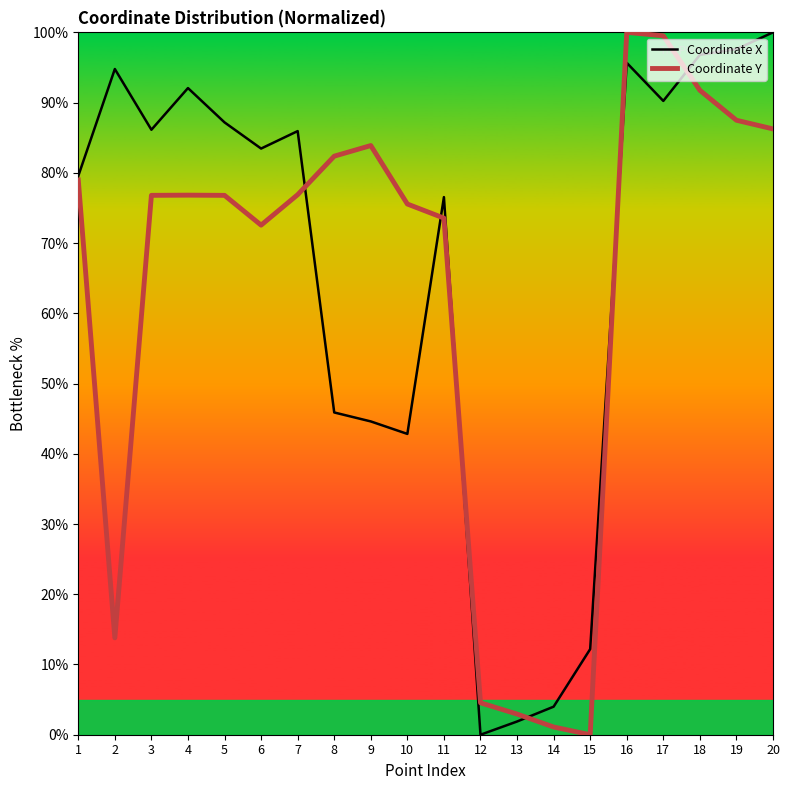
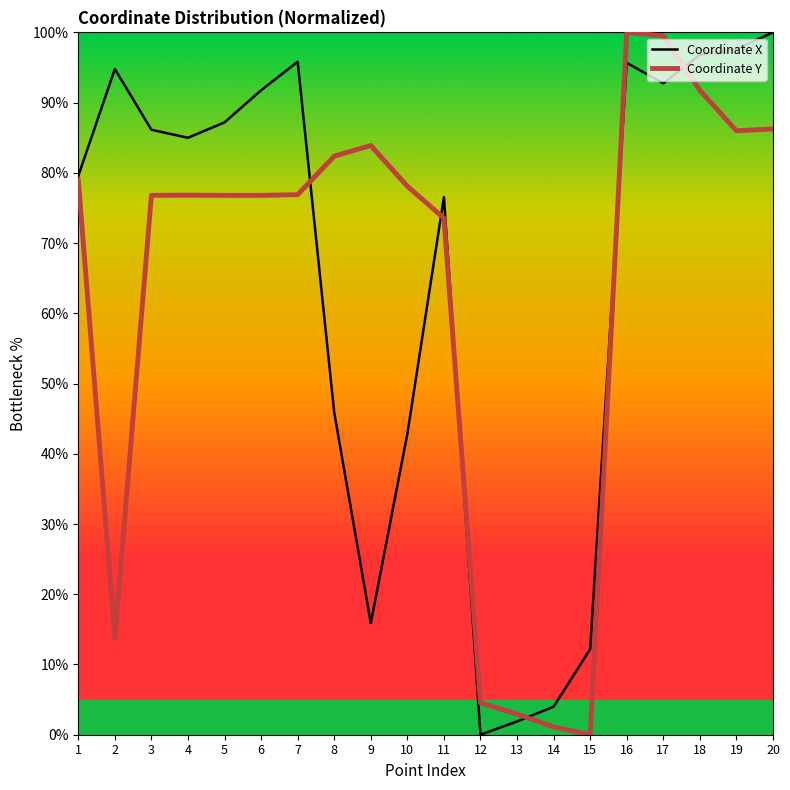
Coordinate X, 4: 92% -> 85%
Coordinate X, 6: 83% -> 92%
Coordinate Y, 6: 73% -> 77%
Coordinate X, 7: 86% -> 96%
Coordinate X, 9: 45% -> 16%
Coordinate Y, 10: 76% -> 78%
Coordinate X, 17: 90% -> 93%
Coordinate Y, 19: 87% -> 86%
